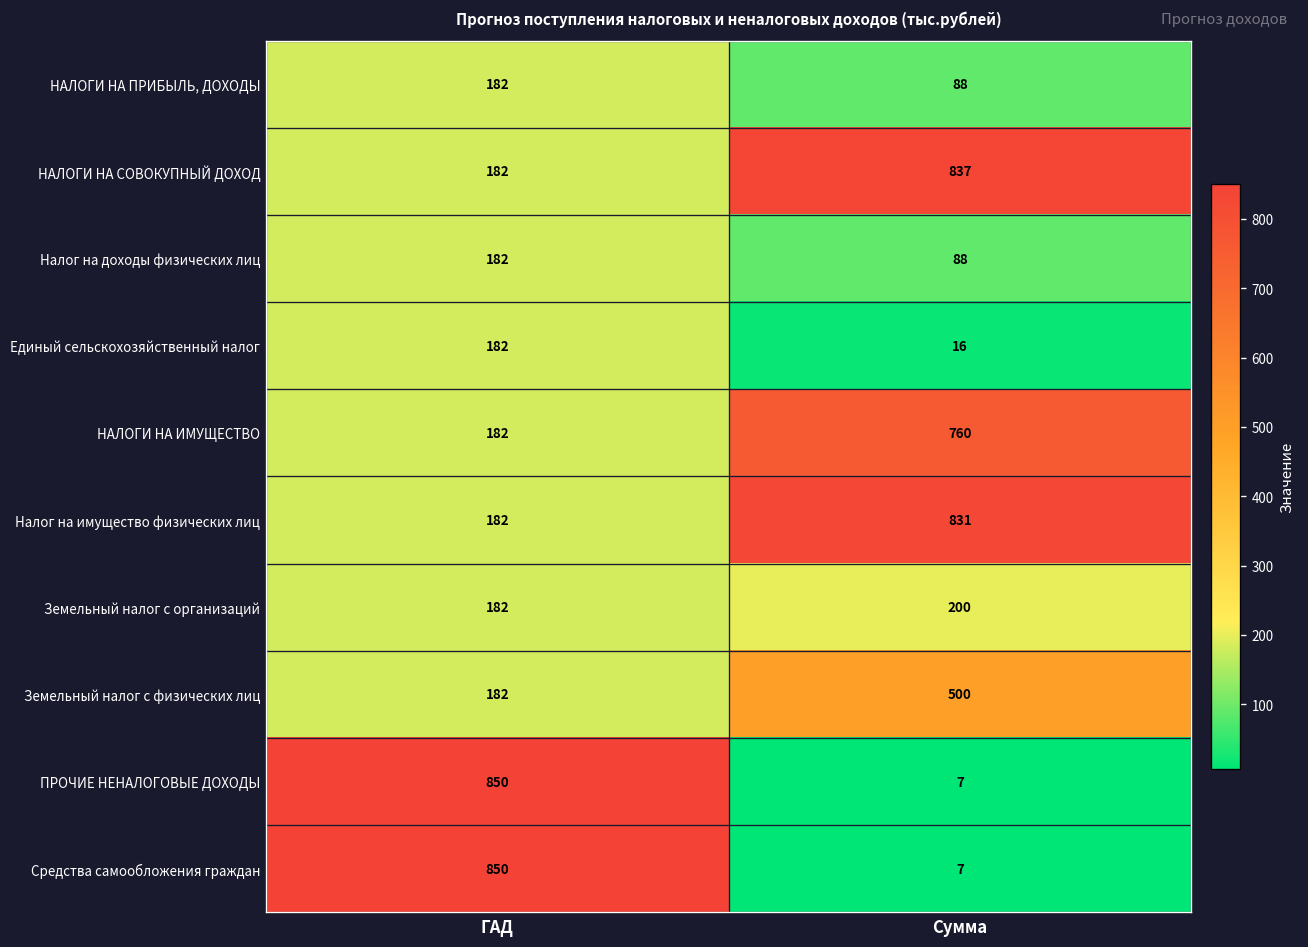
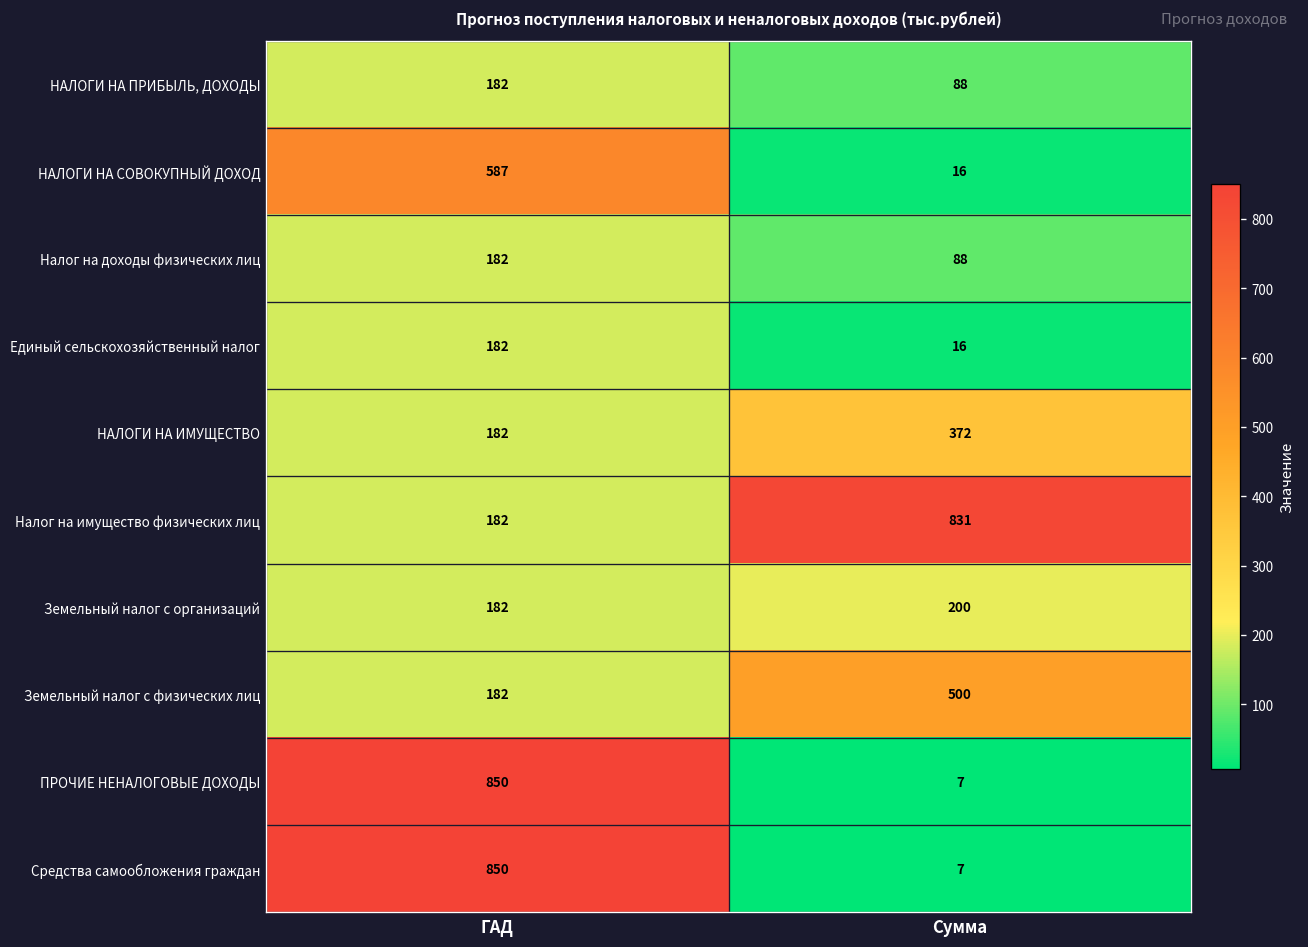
НАЛОГИ НА СОВОКУПНЫЙ ДОХОД, ГАД: 182 -> 587
НАЛОГИ НА СОВОКУПНЫЙ ДОХОД, Сумма: 837 -> 16
НАЛОГИ НА ИМУЩЕСТВО, Сумма: 760 -> 372
